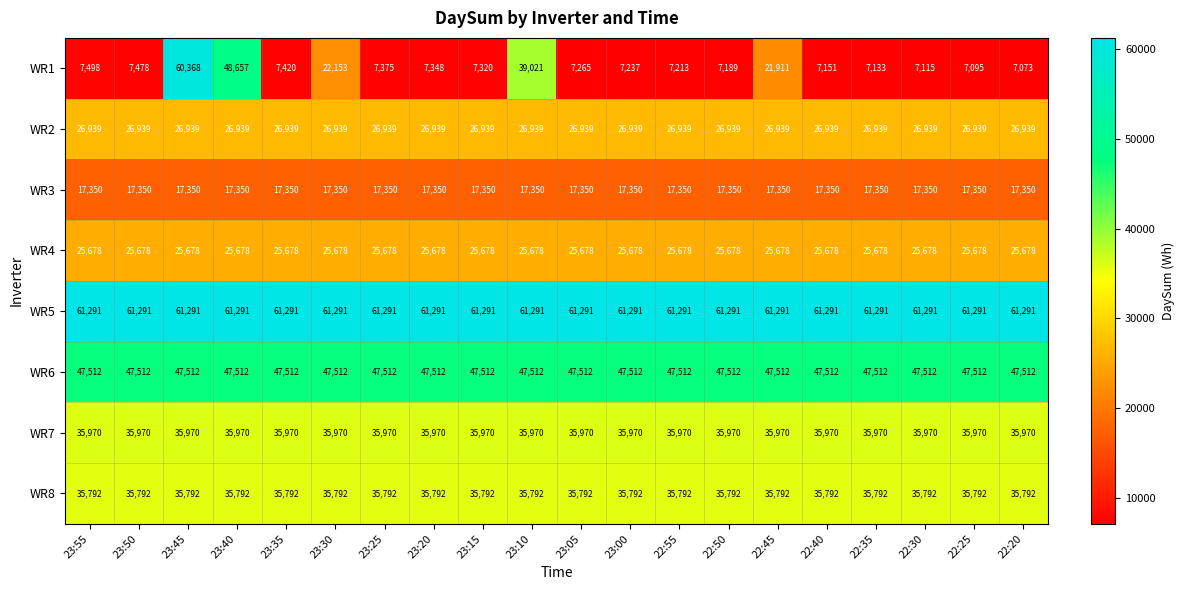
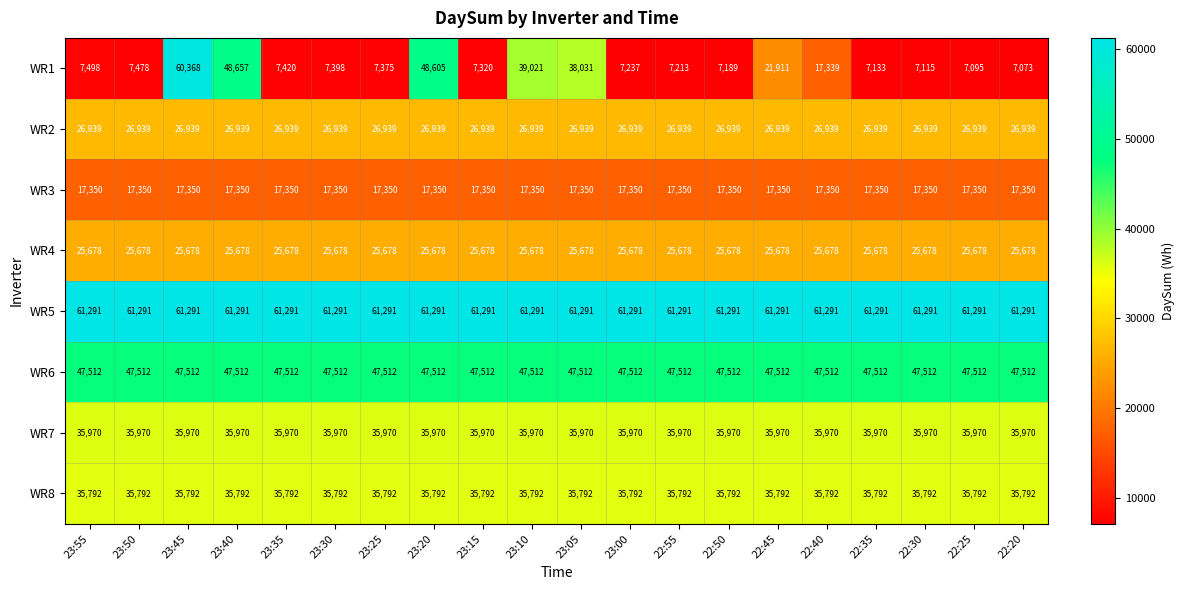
WR1, 23:30: 22,153 -> 7,398
WR1, 23:20: 7,348 -> 48,605
WR1, 23:05: 7,265 -> 38,031
WR1, 22:40: 7,151 -> 17,339
